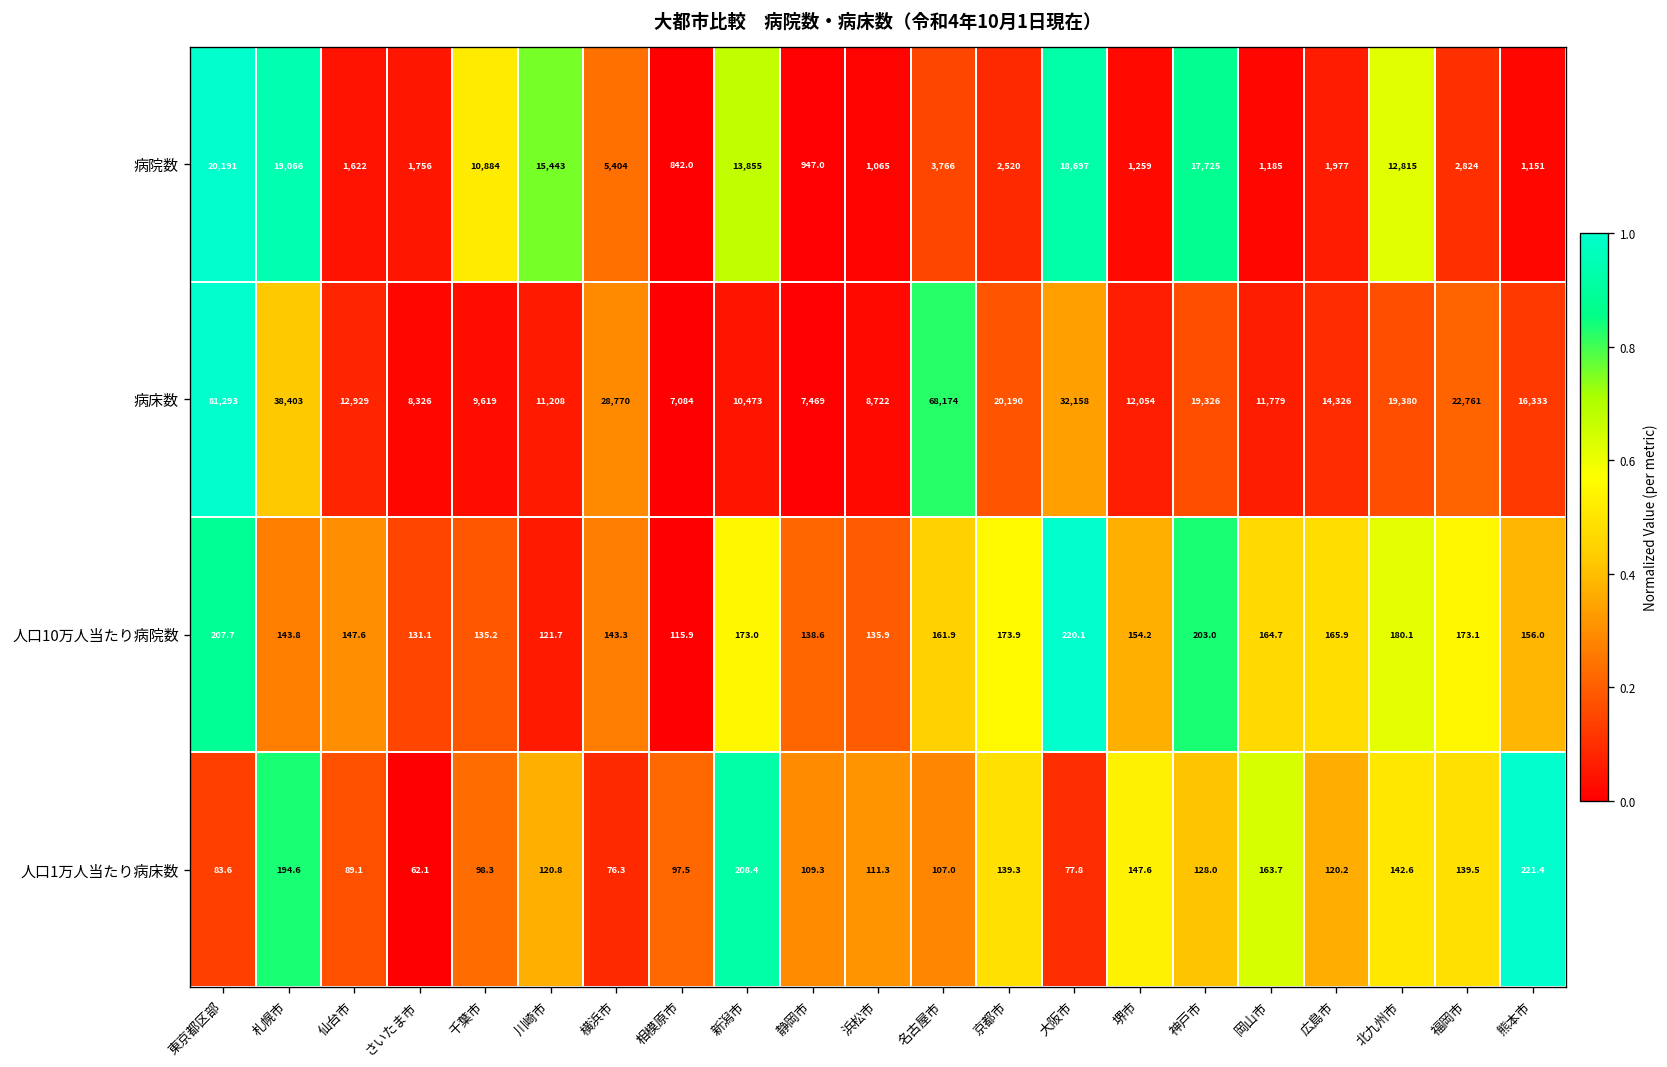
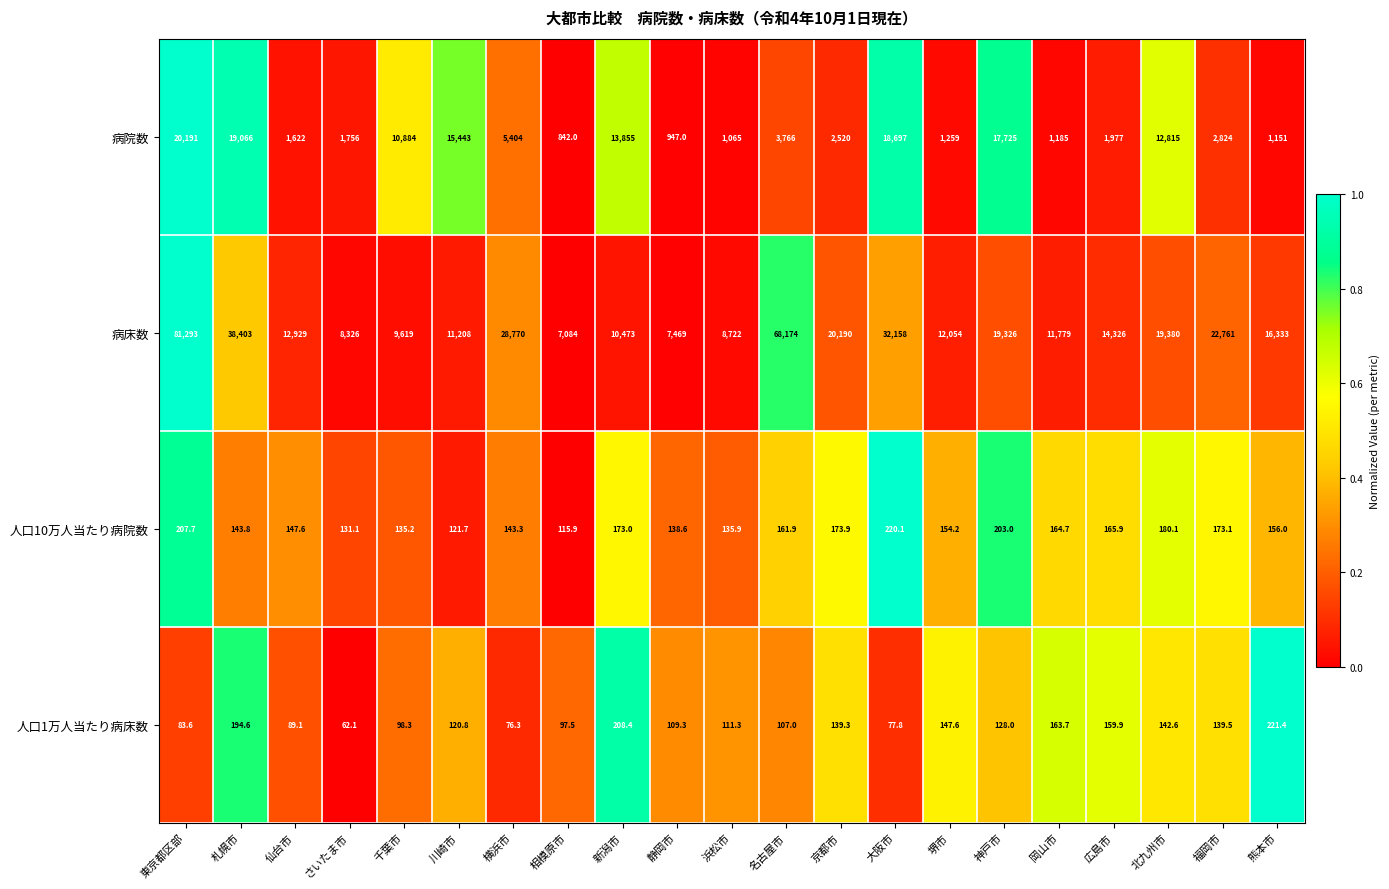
人口1万人当たり病床数, 広島市: 120.2 -> 159.9
